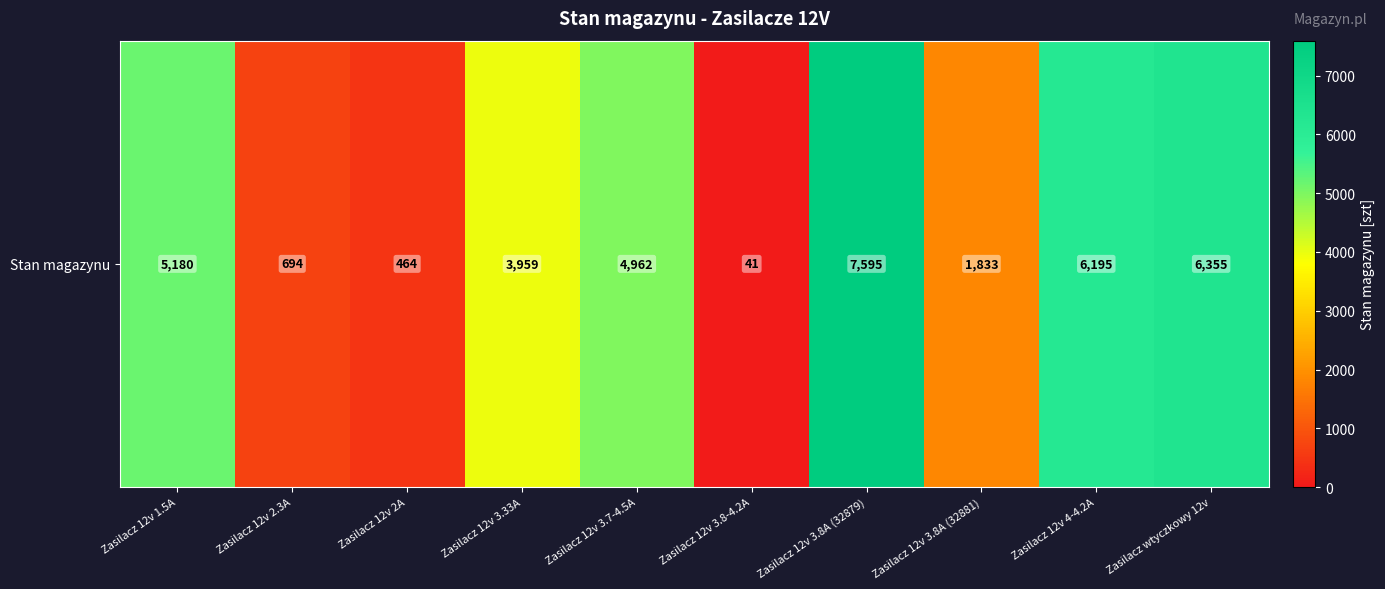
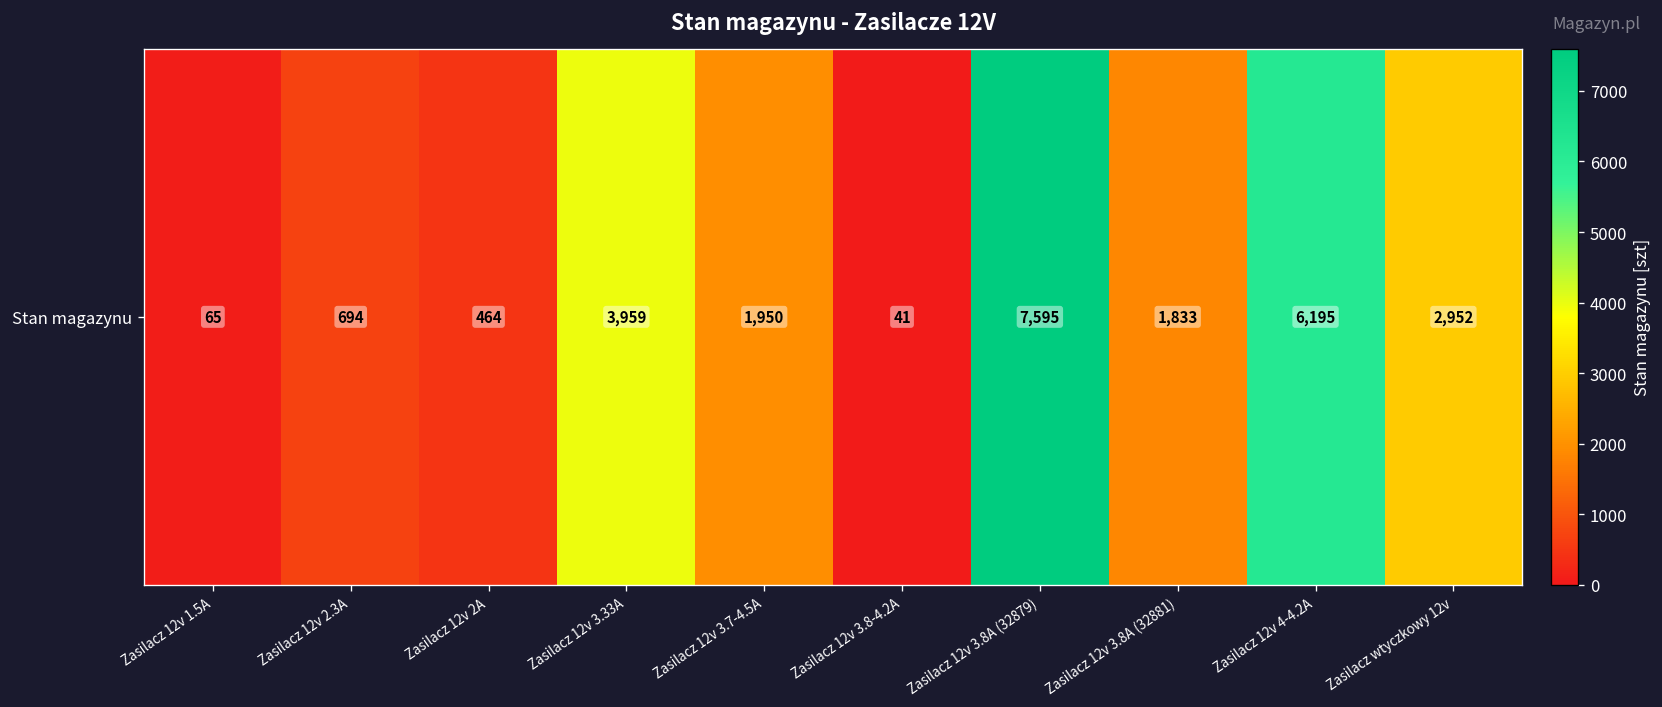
Stan magazynu, Zasilacz 12v 1.5A: 5,180 -> 65
Stan magazynu, Zasilacz 12v 3.7-4.5A: 4,962 -> 1,950
Stan magazynu, Zasilacz wtyczkowy 12v: 6,355 -> 2,952
